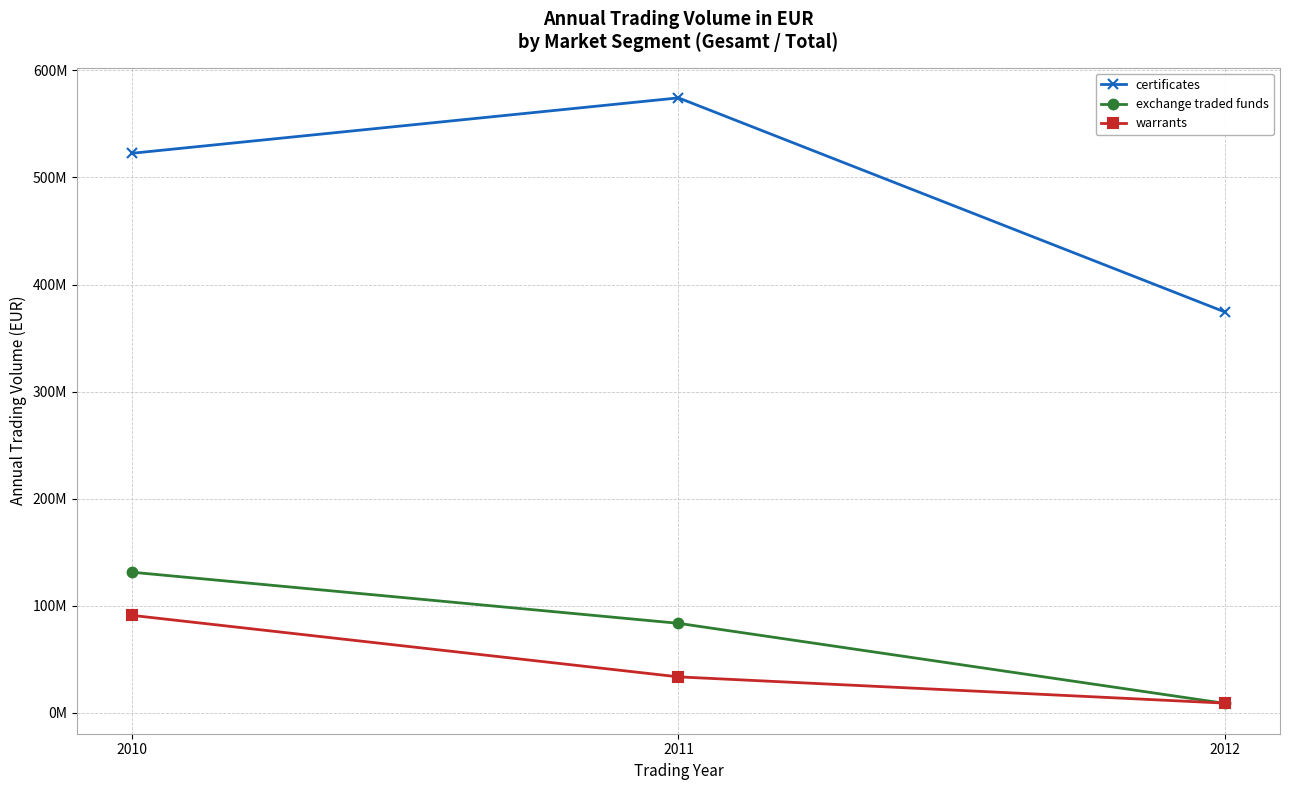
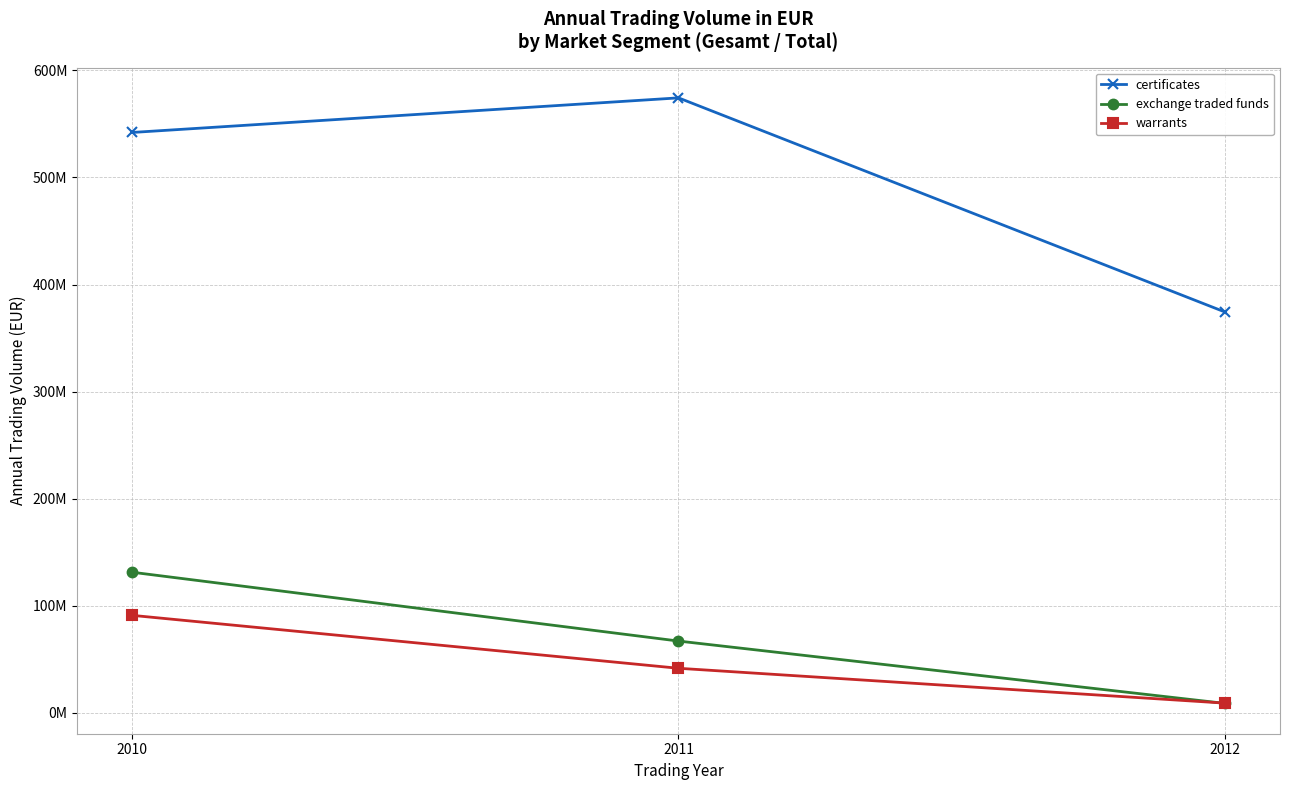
certificates, 2010: 523000000 -> 542000000
exchange traded funds, 2011: 83000000 -> 67000000
warrants, 2011: 33000000 -> 41000000
